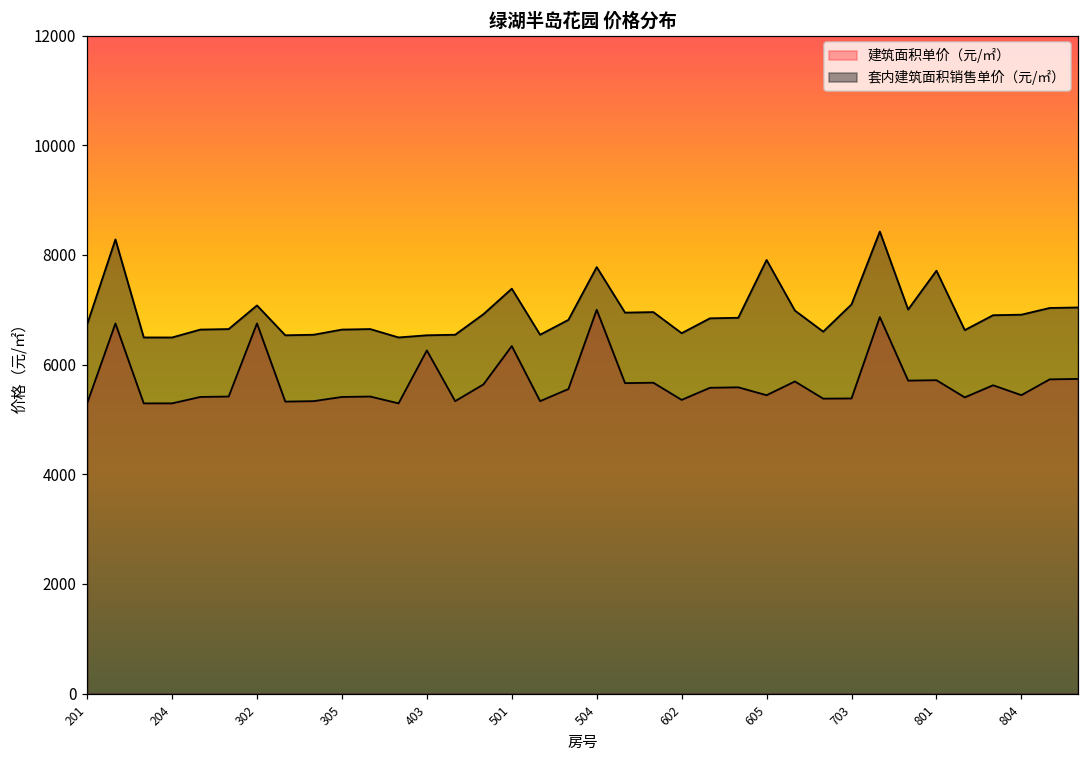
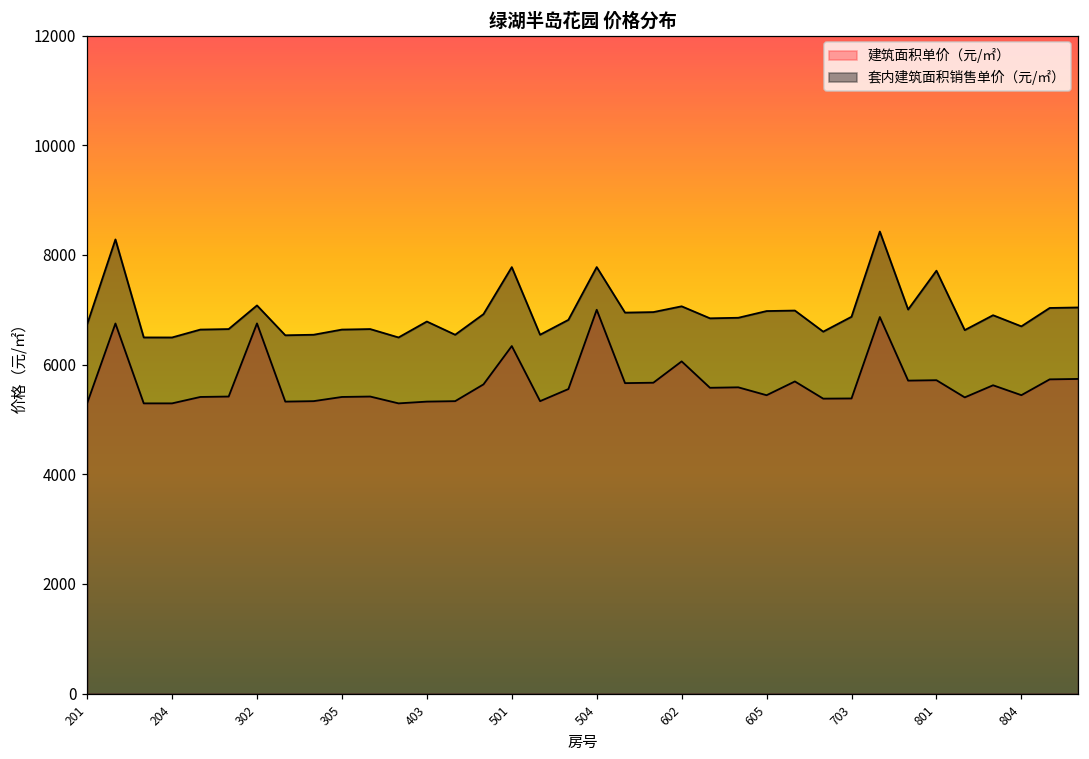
建筑面积单价（元/㎡）, 403: 6300 -> 5300
套内建筑面积销售单价（元/㎡）, 403: 6500 -> 6800
套内建筑面积销售单价（元/㎡）, 501: 7400 -> 7800
建筑面积单价（元/㎡）, 602: 5400 -> 6100
套内建筑面积销售单价（元/㎡）, 602: 6600 -> 7100
套内建筑面积销售单价（元/㎡）, 605: 7900 -> 7000
套内建筑面积销售单价（元/㎡）, 703: 7100 -> 6900
套内建筑面积销售单价（元/㎡）, 804: 6900 -> 6700
